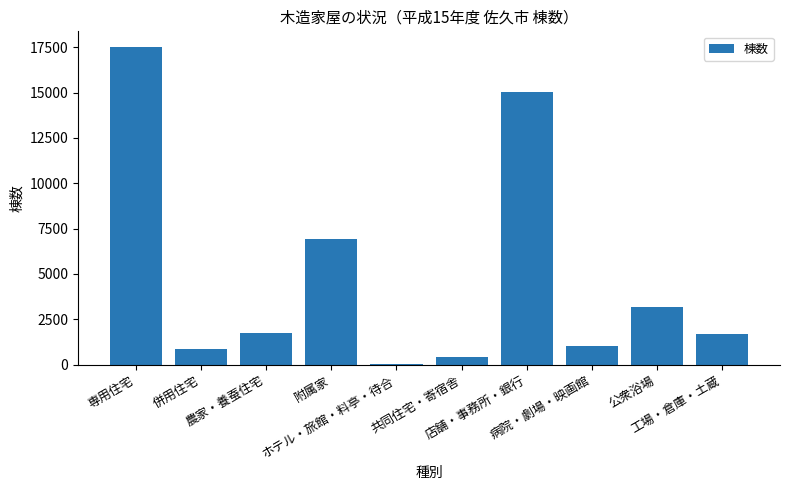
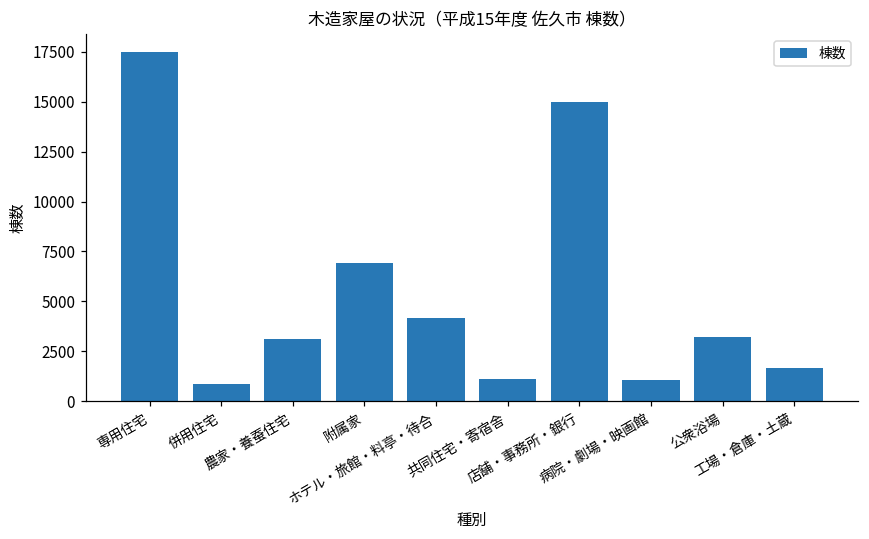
農家・養蚕住宅: 1800 -> 3100
ホテル・旅館・料亭・待合: 0 -> 4200
共同住宅・寄宿舎: 400 -> 1100
